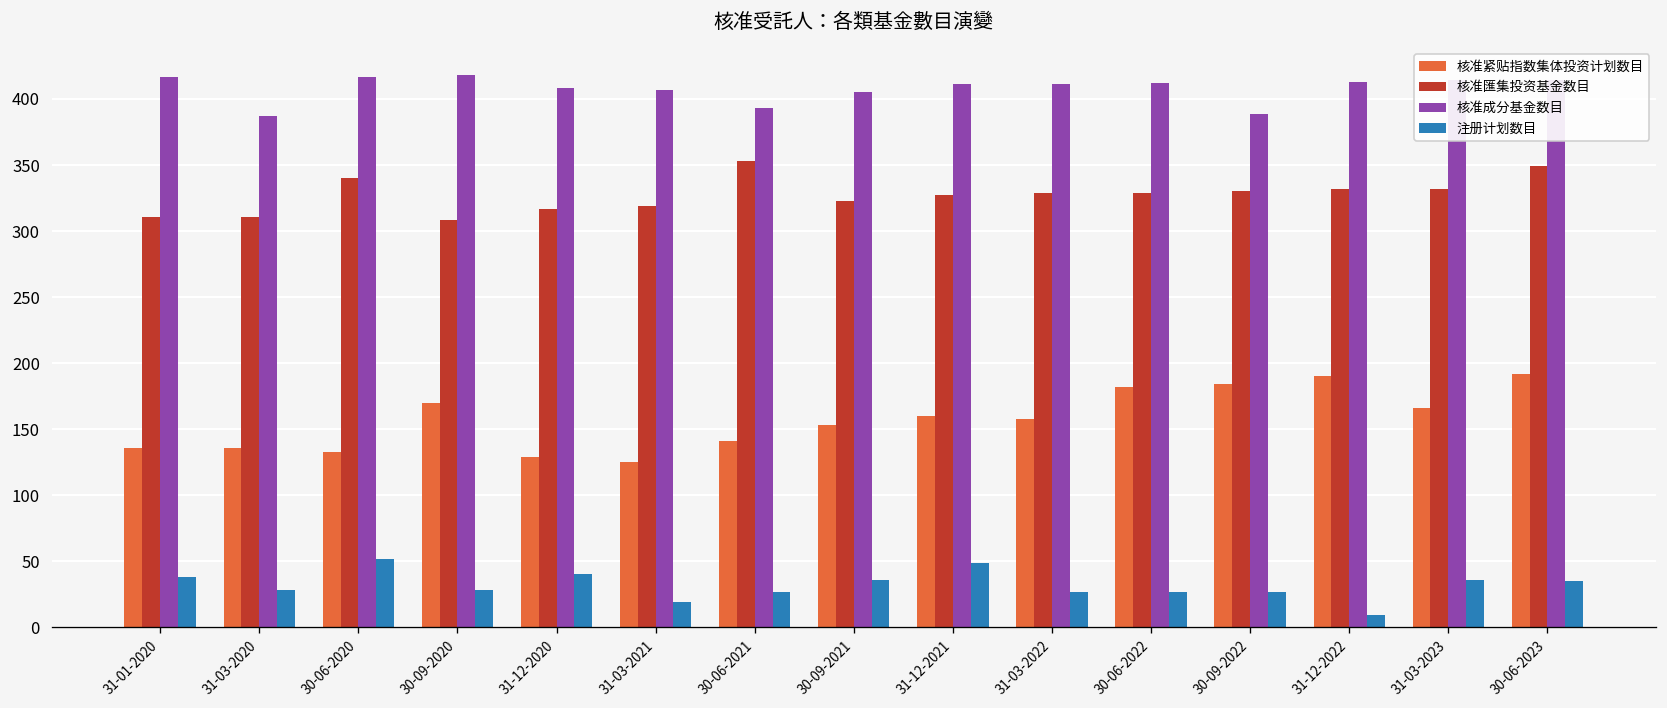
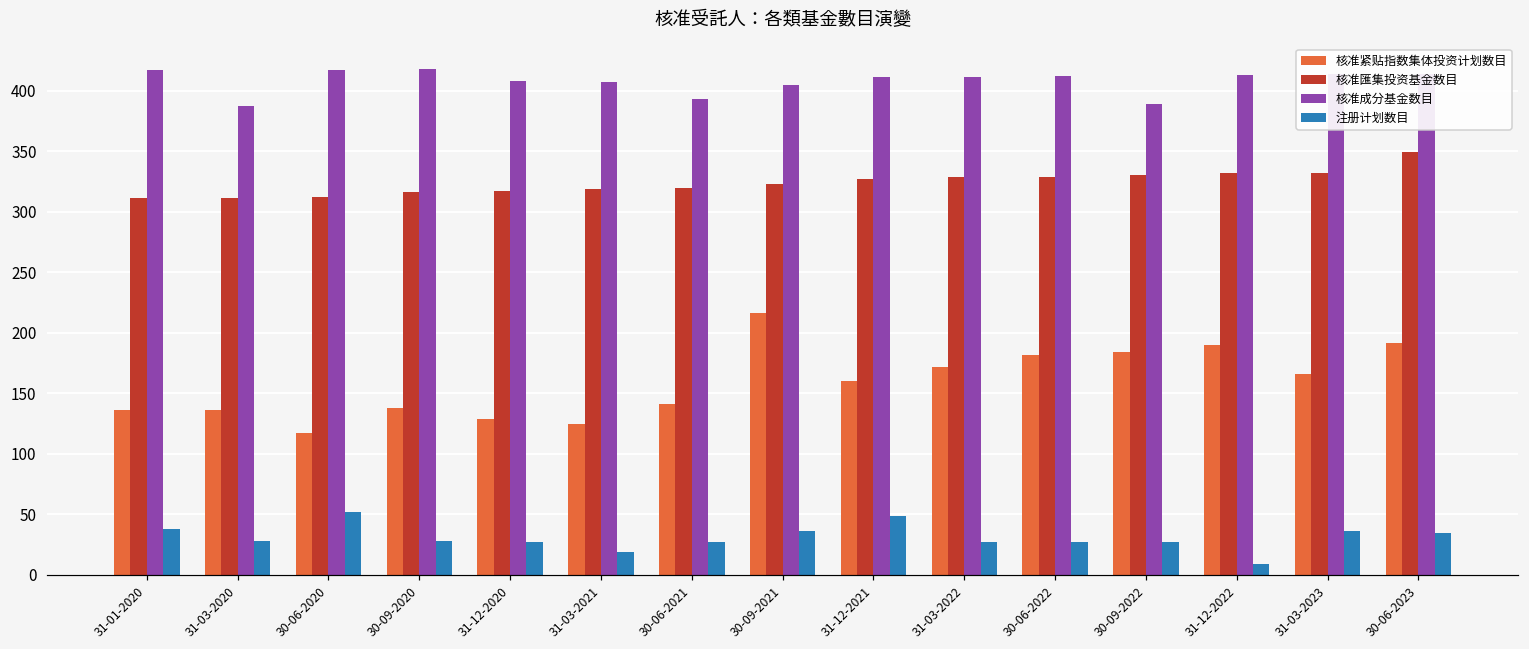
核准紧贴指数集体投资计划数目, 30-06-2020: 133 -> 117
核准匯集投资基金数目, 30-06-2020: 340 -> 312
核准紧贴指数集体投资计划数目, 30-09-2020: 170 -> 138
核准匯集投资基金数目, 30-09-2020: 308 -> 316
注册计划数目, 31-12-2020: 40 -> 27
核准匯集投资基金数目, 30-06-2021: 353 -> 320
核准紧贴指数集体投资计划数目, 30-09-2021: 153 -> 216
核准紧贴指数集体投资计划数目, 31-03-2022: 158 -> 172
